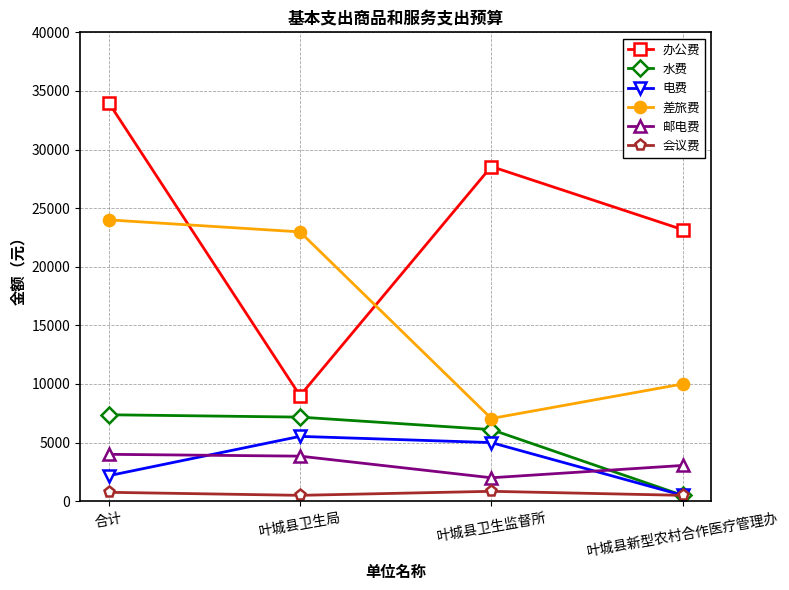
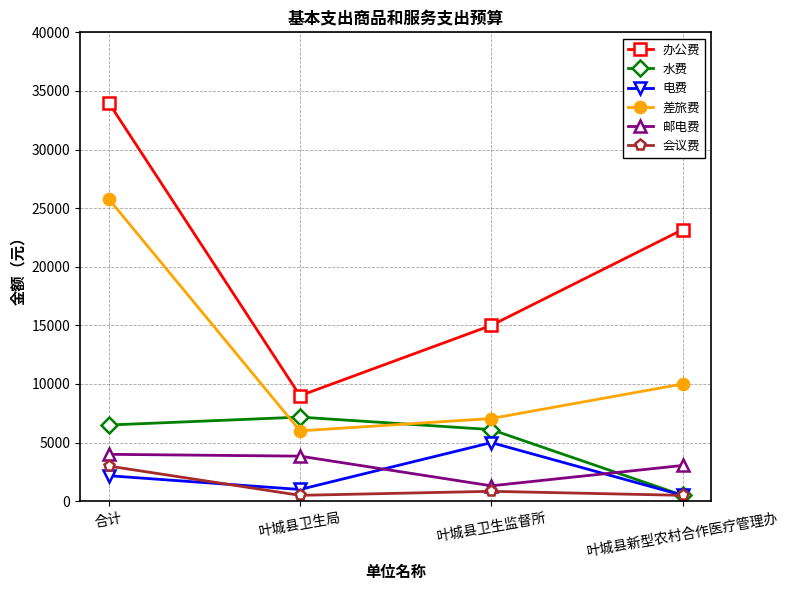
水费, 合计: 7400 -> 6500
差旅费, 合计: 24000 -> 25800
会议费, 合计: 800 -> 3000
电费, 叶城县卫生局: 5500 -> 1000
差旅费, 叶城县卫生局: 23000 -> 6000
办公费, 叶城县卫生监督所: 28600 -> 15000
邮电费, 叶城县卫生监督所: 2000 -> 1300
